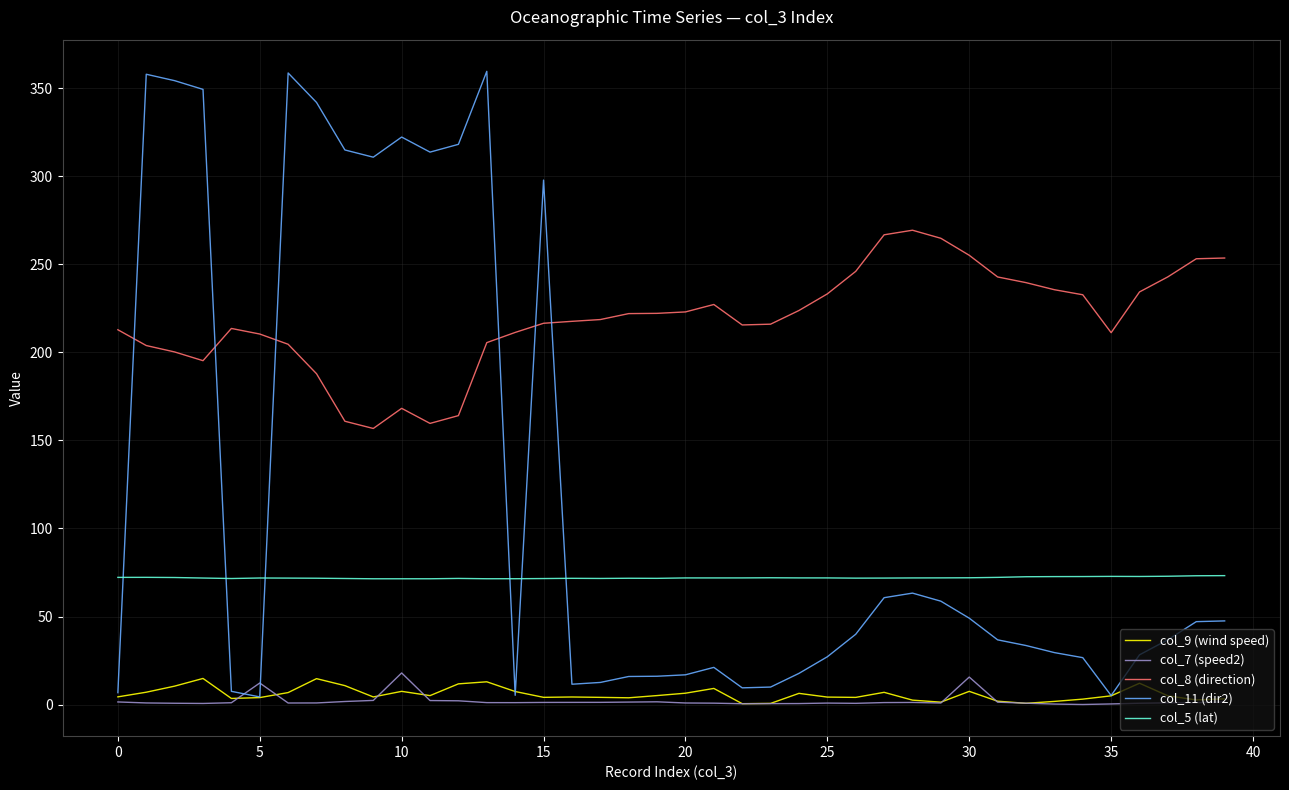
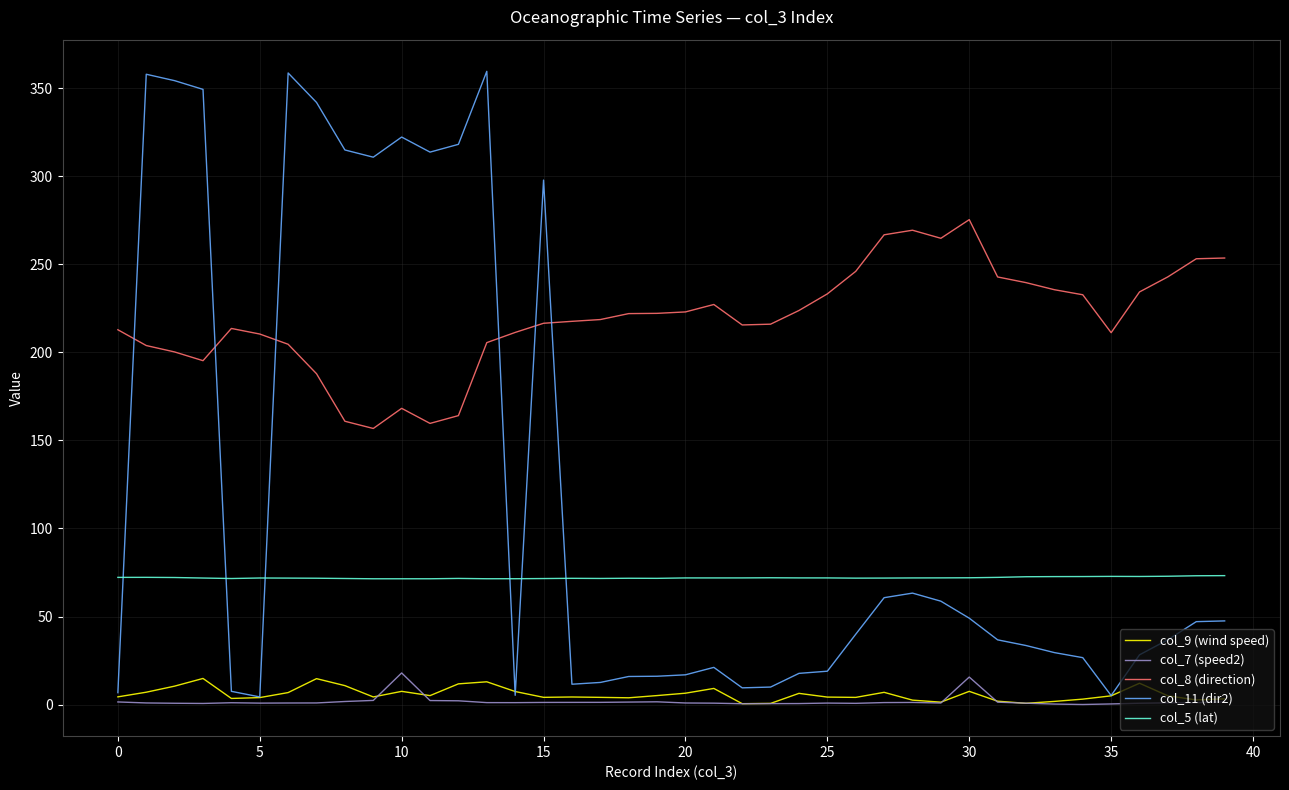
col_7 (speed2), 5: 12 -> 1
col_11 (dir2), 25: 27 -> 19
col_8 (direction), 30: 255 -> 275
